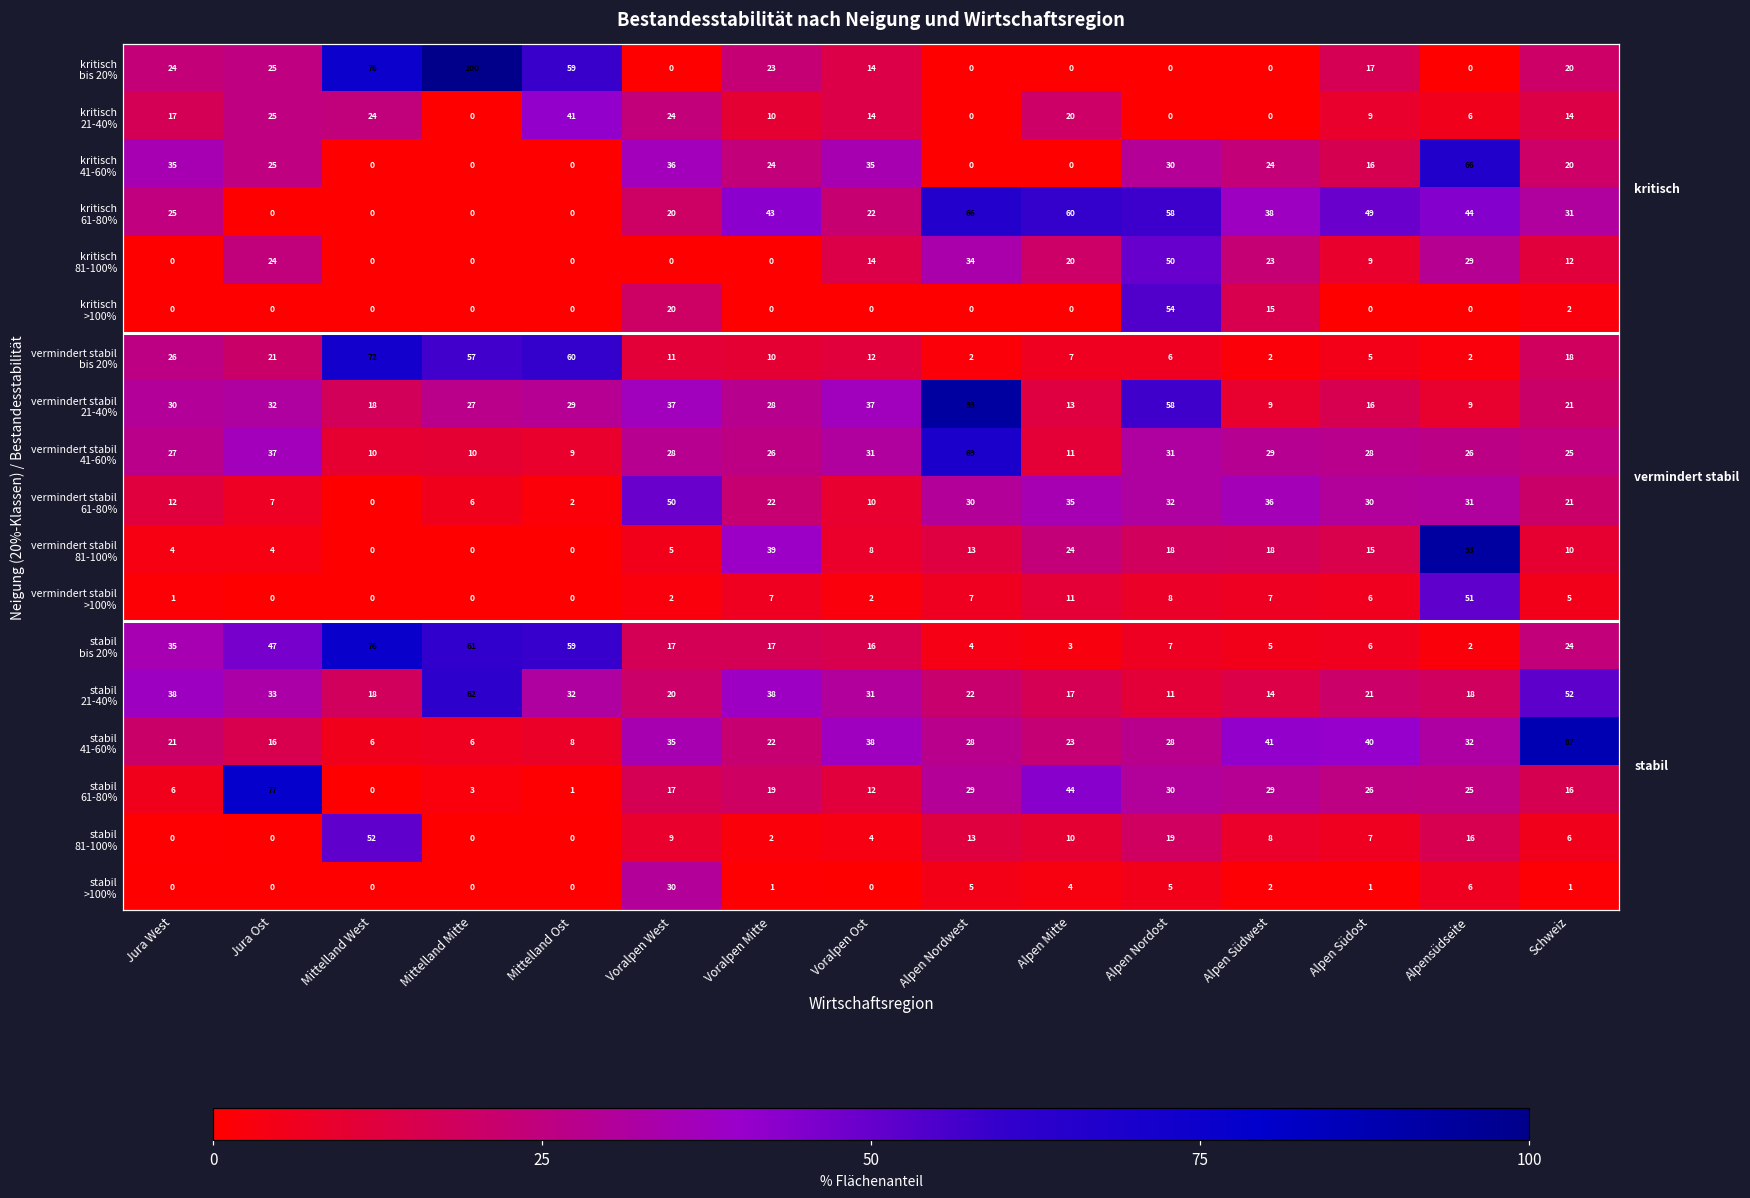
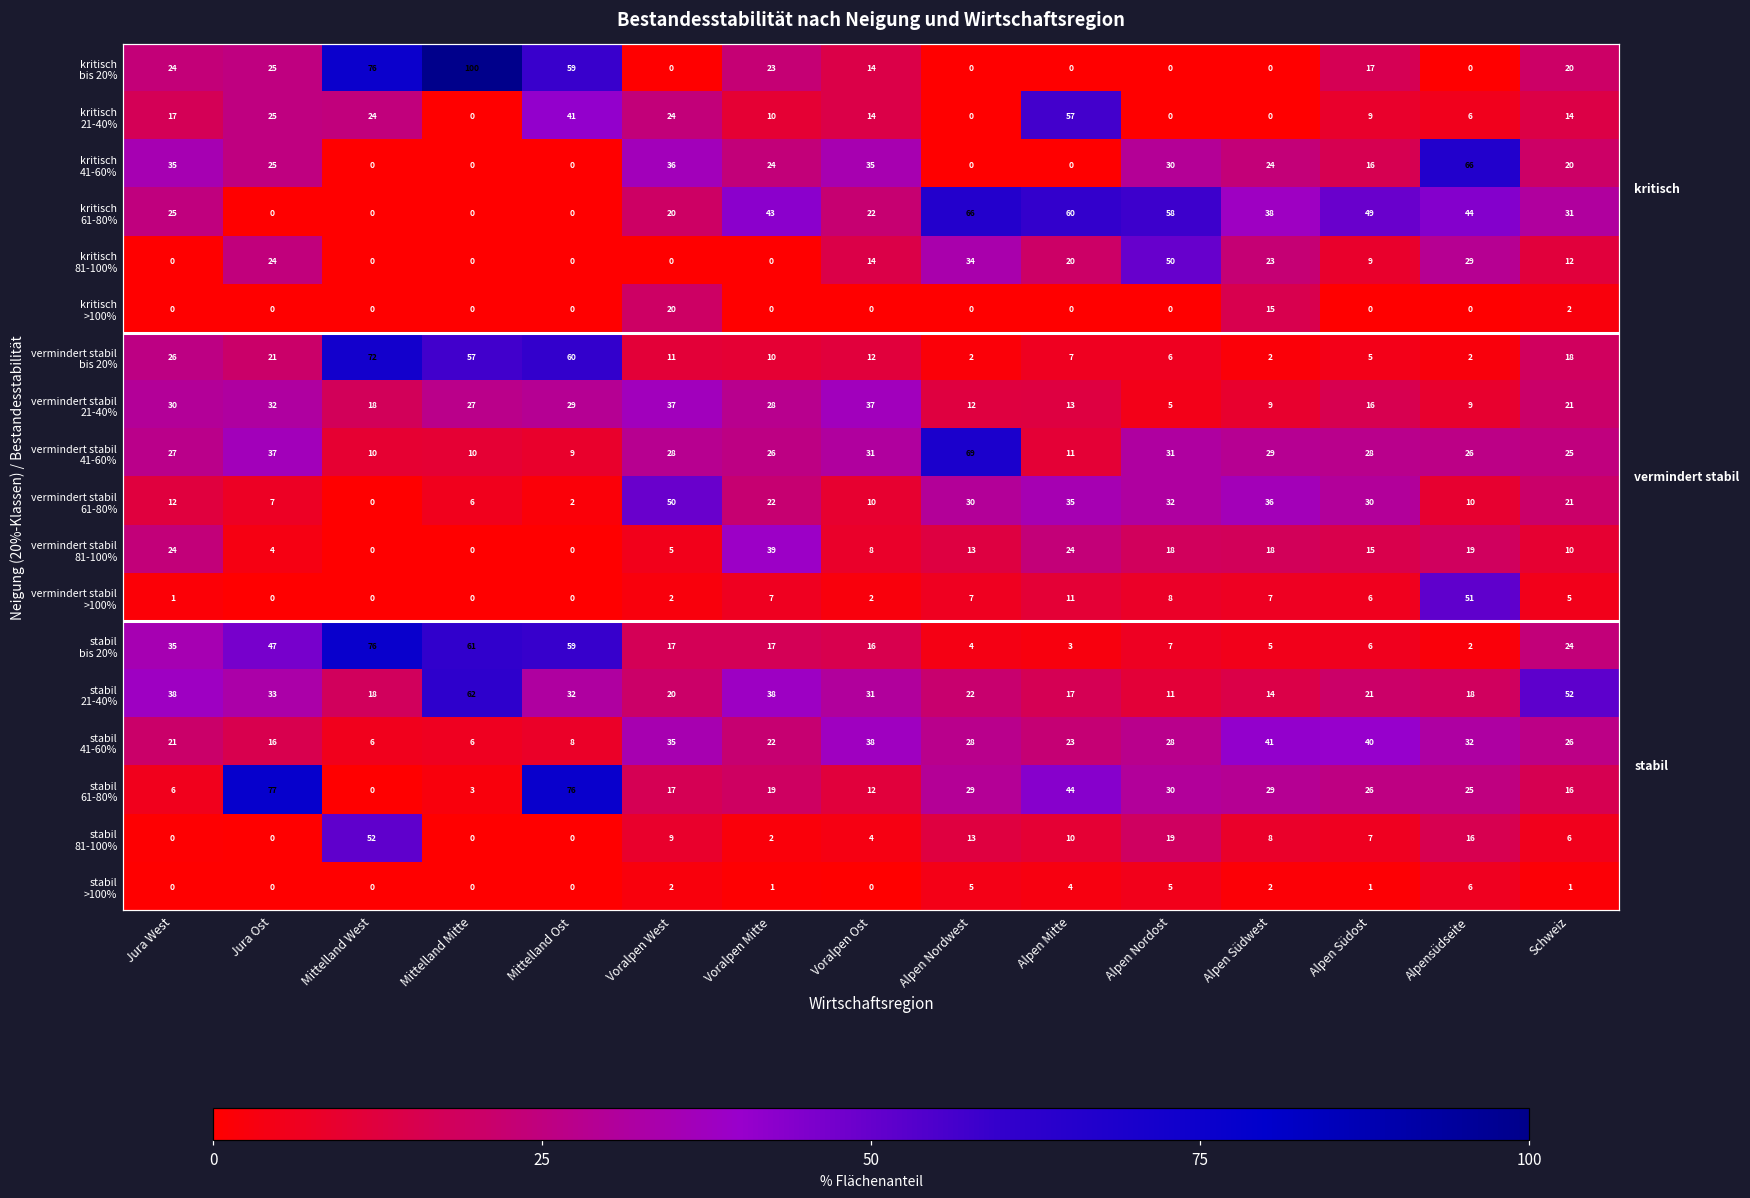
kritisch 21-40%, Alpen Mitte: 20 -> 57
kritisch >100%, Alpen Nordost: 54 -> 0
vermindert stabil 21-40%, Alpen Nordwest: 93 -> 12
vermindert stabil 21-40%, Alpen Nordost: 58 -> 5
vermindert stabil 61-80%, Alpensüdseite: 31 -> 10
vermindert stabil 81-100%, Jura West: 4 -> 24
vermindert stabil 81-100%, Alpensüdseite: 93 -> 19
stabil 41-60%, Schweiz: 87 -> 26
stabil 61-80%, Mittelland Ost: 1 -> 76
stabil >100%, Voralpen West: 30 -> 2
